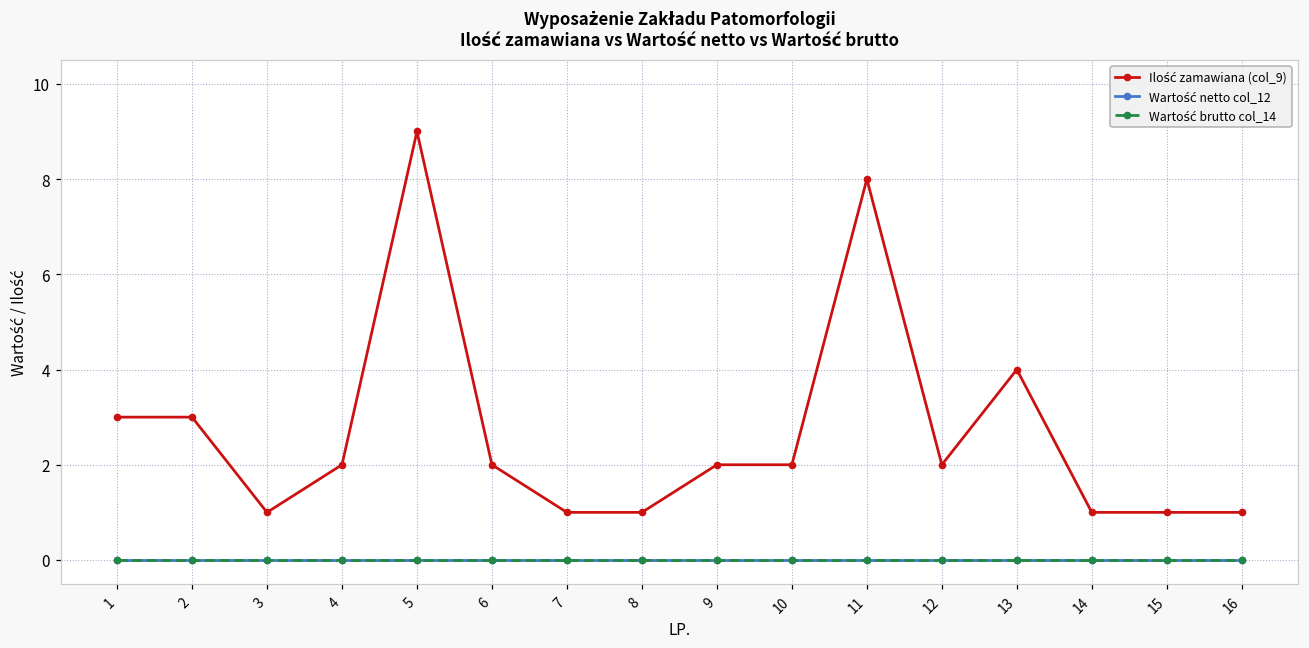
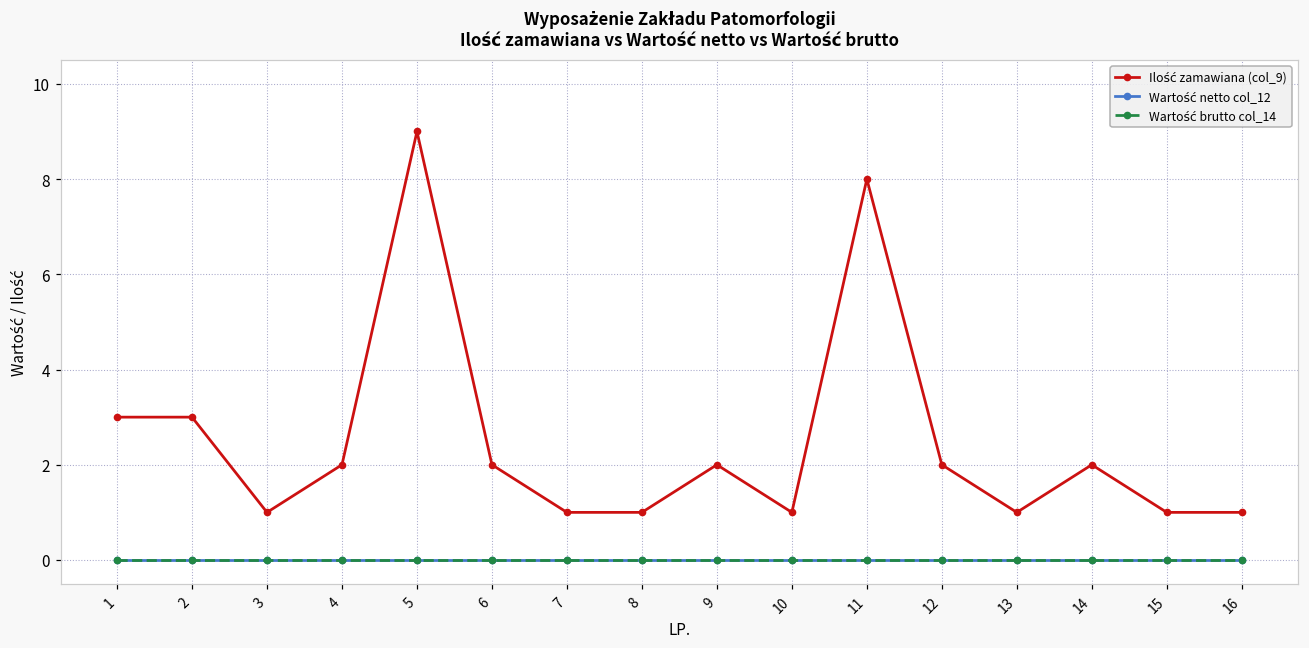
Ilość zamawiana (col_9), 10: 2 -> 1
Ilość zamawiana (col_9), 13: 4 -> 1
Ilość zamawiana (col_9), 14: 1 -> 2
